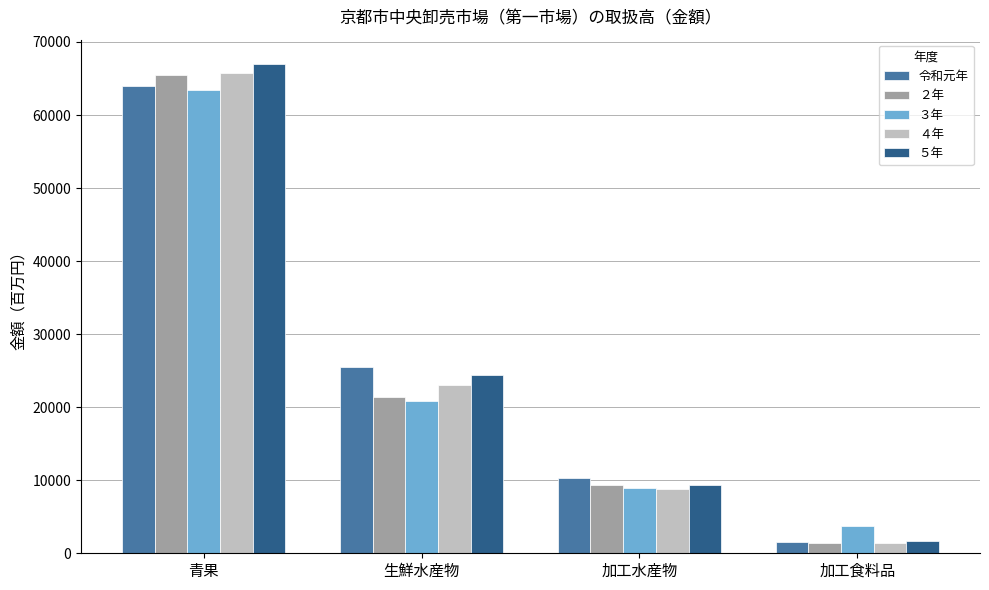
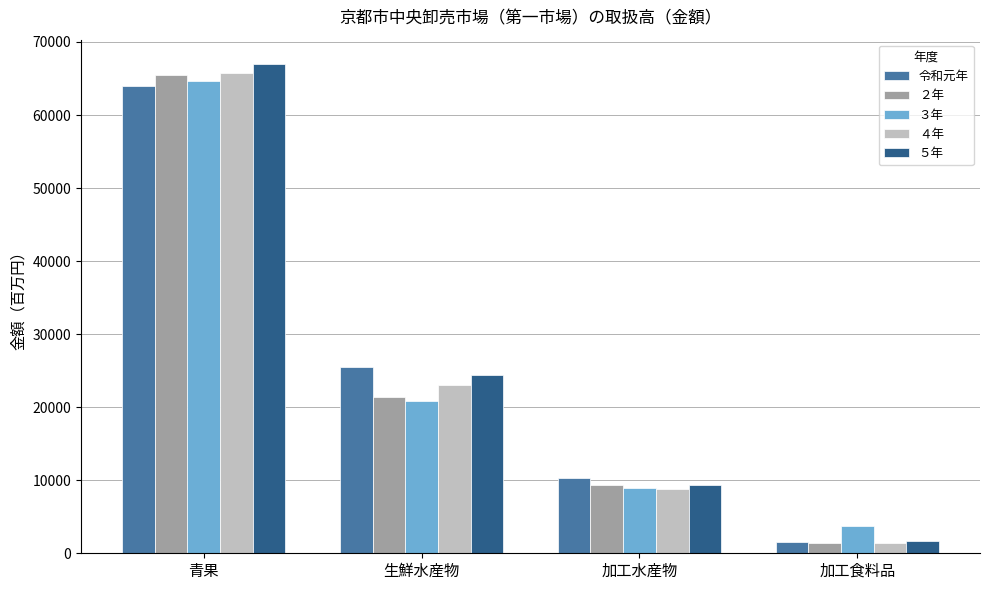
３年, 青果: 63000 -> 65000
